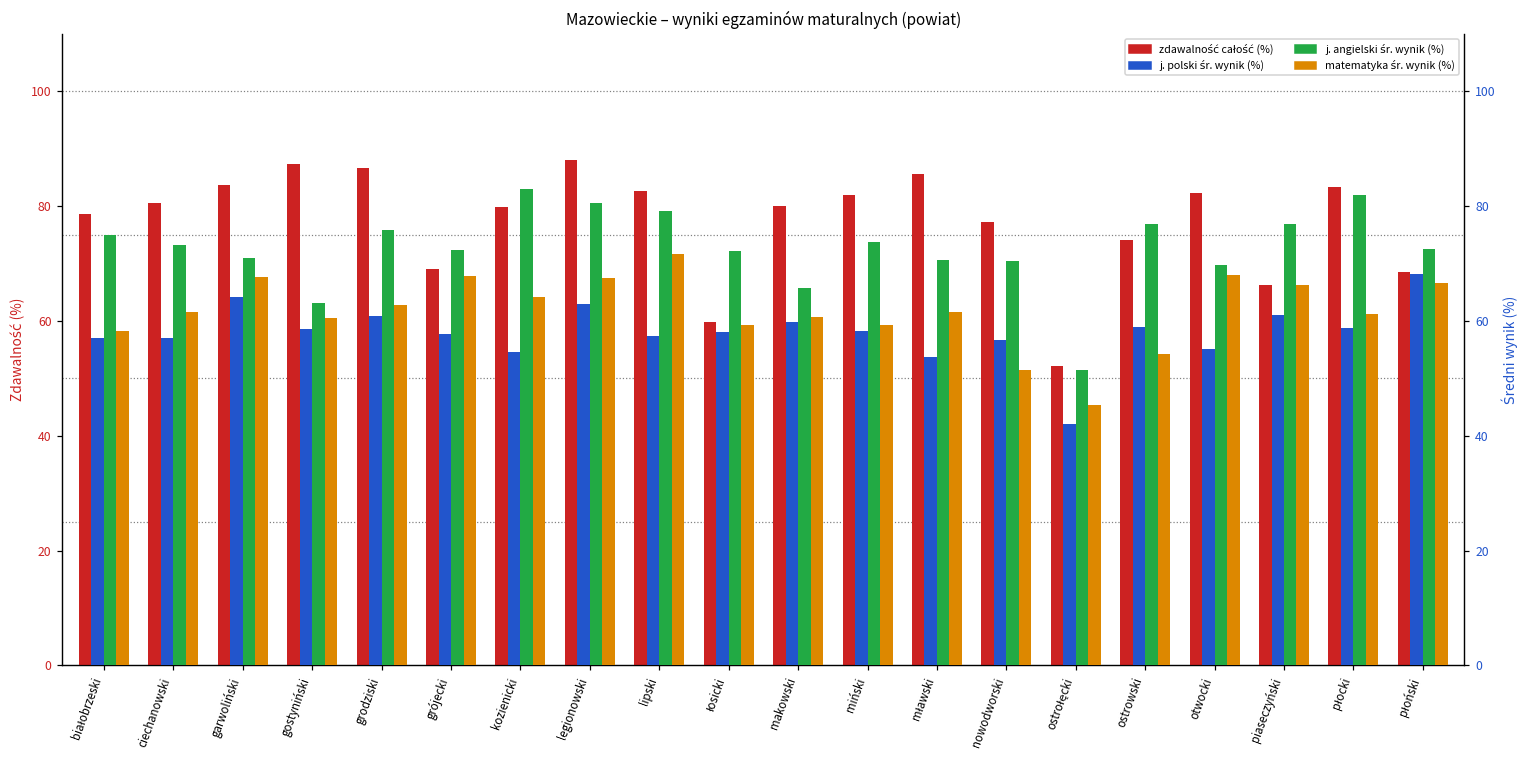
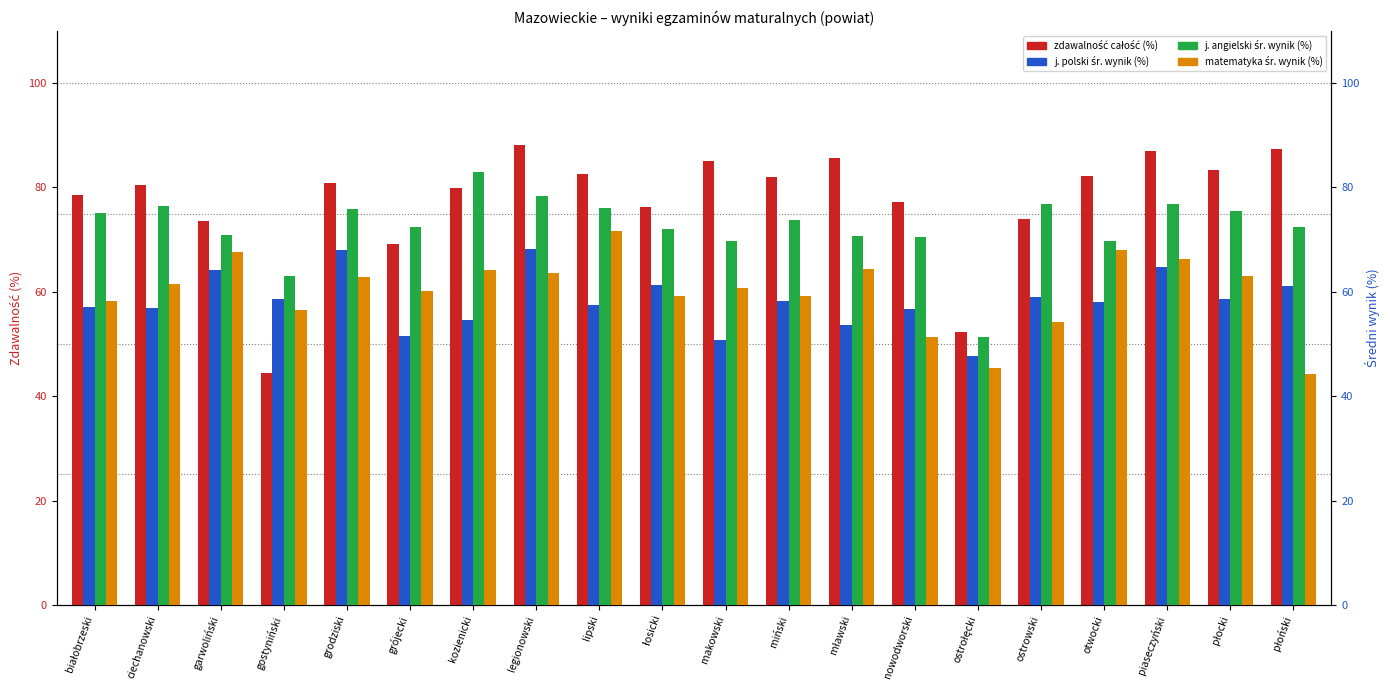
zdawalność całość (%), garwoliński: 84 -> 74
zdawalność całość (%), gostyniński: 87 -> 44
zdawalność całość (%), grodziski: 87 -> 81
zdawalność całość (%), łosicki: 60 -> 76
zdawalność całość (%), makowski: 80 -> 85
zdawalność całość (%), piaseczyński: 66 -> 87
zdawalność całość (%), płoński: 69 -> 87
j. angielski śr. wynik (%), ciechanowski: 73 -> 76
matematyka śr. wynik (%), gostyniński: 61 -> 56
j. polski śr. wynik (%), grodziski: 61 -> 68
j. polski śr. wynik (%), grójecki: 58 -> 51
matematyka śr. wynik (%), grójecki: 68 -> 60
j. polski śr. wynik (%), legionowski: 63 -> 68
j. angielski śr. wynik (%), legionowski: 81 -> 78
matematyka śr. wynik (%), legionowski: 67 -> 64
j. angielski śr. wynik (%), lipski: 79 -> 76
j. polski śr. wynik (%), łosicki: 58 -> 61
j. polski śr. wynik (%), makowski: 60 -> 51
j. angielski śr. wynik (%), makowski: 66 -> 70
matematyka śr. wynik (%), mławski: 62 -> 64
j. polski śr. wynik (%), ostrołęcki: 42 -> 48
j. polski śr. wynik (%), otwocki: 55 -> 58
j. polski śr. wynik (%), piaseczyński: 61 -> 65
j. angielski śr. wynik (%), płocki: 82 -> 76
matematyka śr. wynik (%), płocki: 61 -> 63
j. polski śr. wynik (%), płoński: 68 -> 61
matematyka śr. wynik (%), płoński: 67 -> 44
